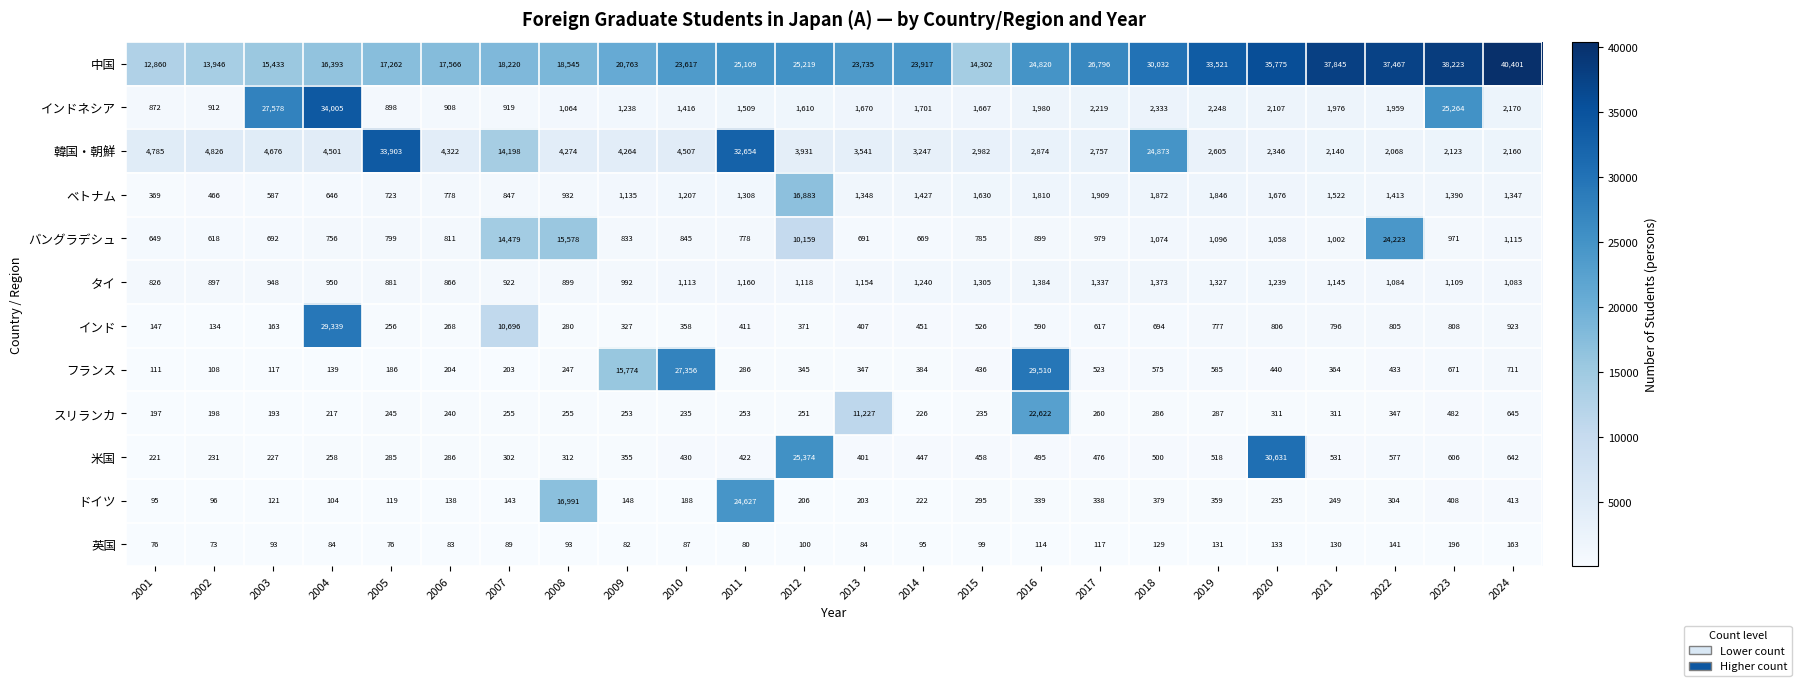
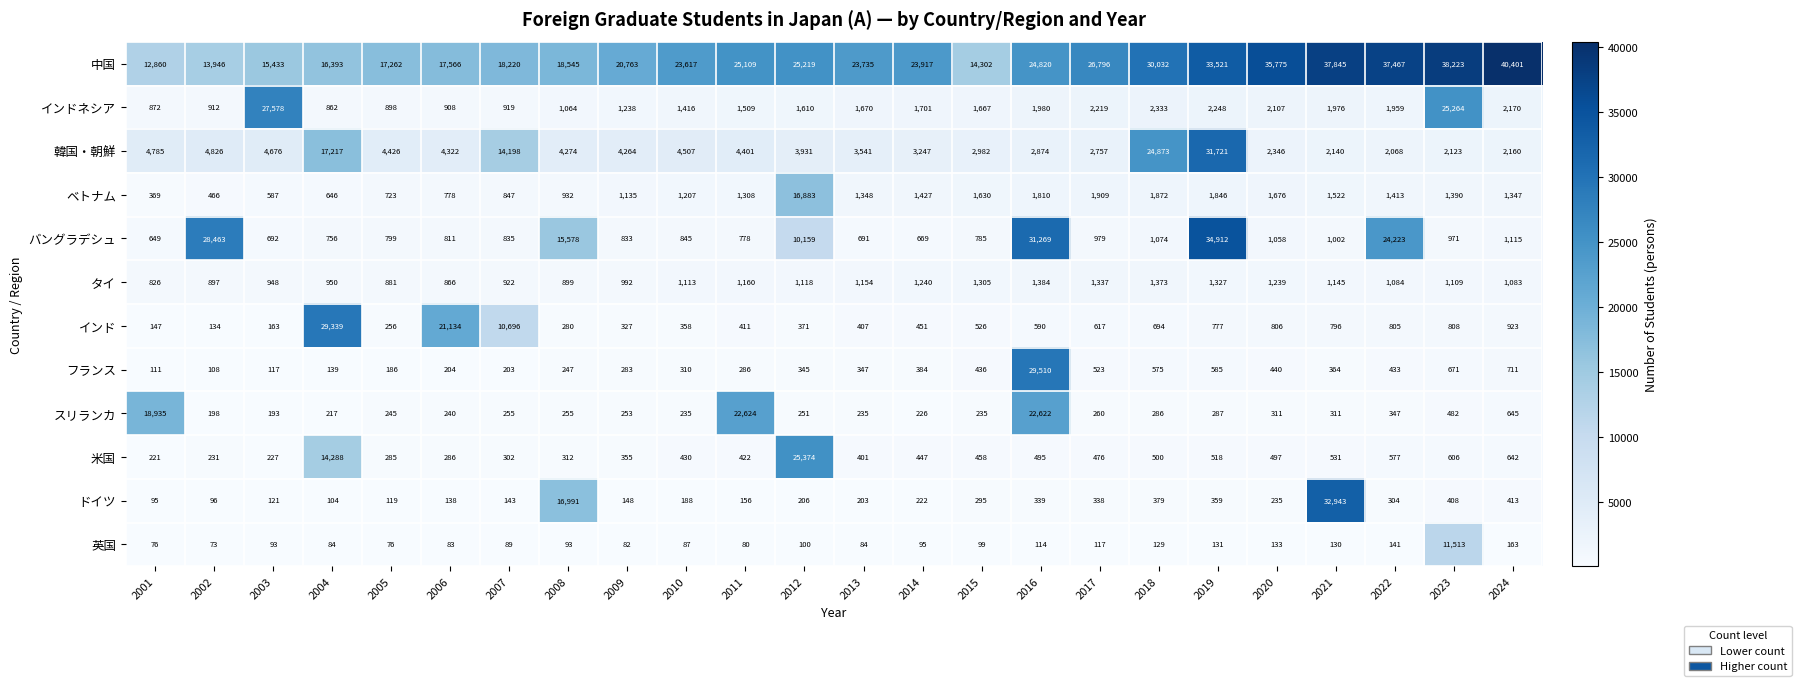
インドネシア, 2004: 34,005 -> 862
韓国・朝鮮, 2004: 4,501 -> 17,217
韓国・朝鮮, 2005: 33,903 -> 4,426
韓国・朝鮮, 2011: 32,654 -> 4,401
韓国・朝鮮, 2019: 2,605 -> 31,721
バングラデシュ, 2002: 618 -> 28,463
バングラデシュ, 2007: 14,479 -> 835
バングラデシュ, 2016: 899 -> 31,269
バングラデシュ, 2019: 1,096 -> 34,912
インド, 2006: 268 -> 21,134
フランス, 2009: 15,774 -> 283
フランス, 2010: 27,356 -> 310
スリランカ, 2001: 197 -> 18,935
スリランカ, 2011: 253 -> 22,624
スリランカ, 2013: 11,227 -> 235
米国, 2004: 258 -> 14,288
米国, 2020: 30,631 -> 497
ドイツ, 2011: 24,627 -> 156
ドイツ, 2021: 249 -> 32,943
英国, 2023: 196 -> 11,513
